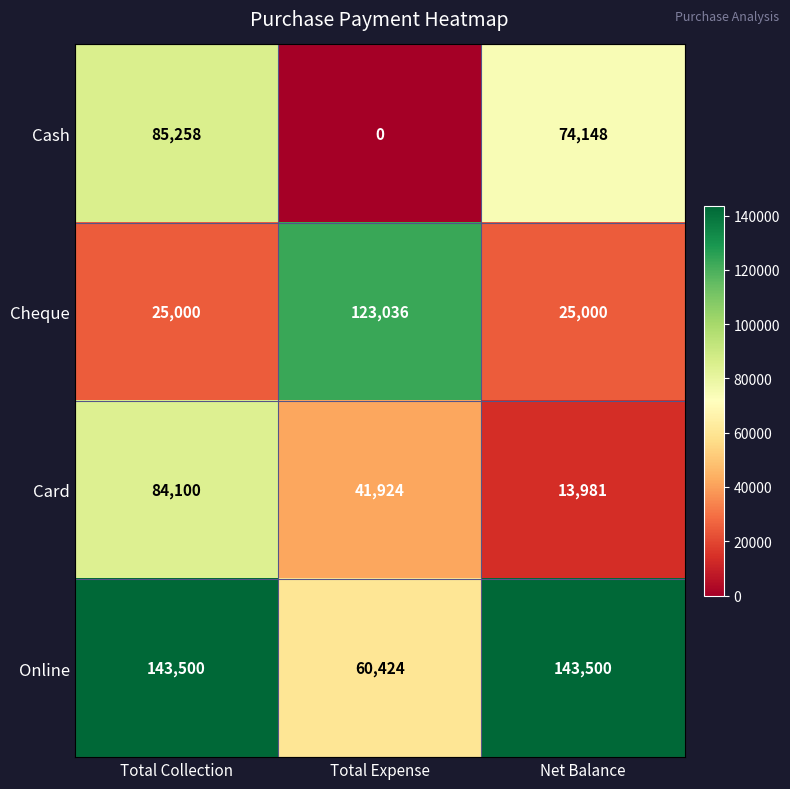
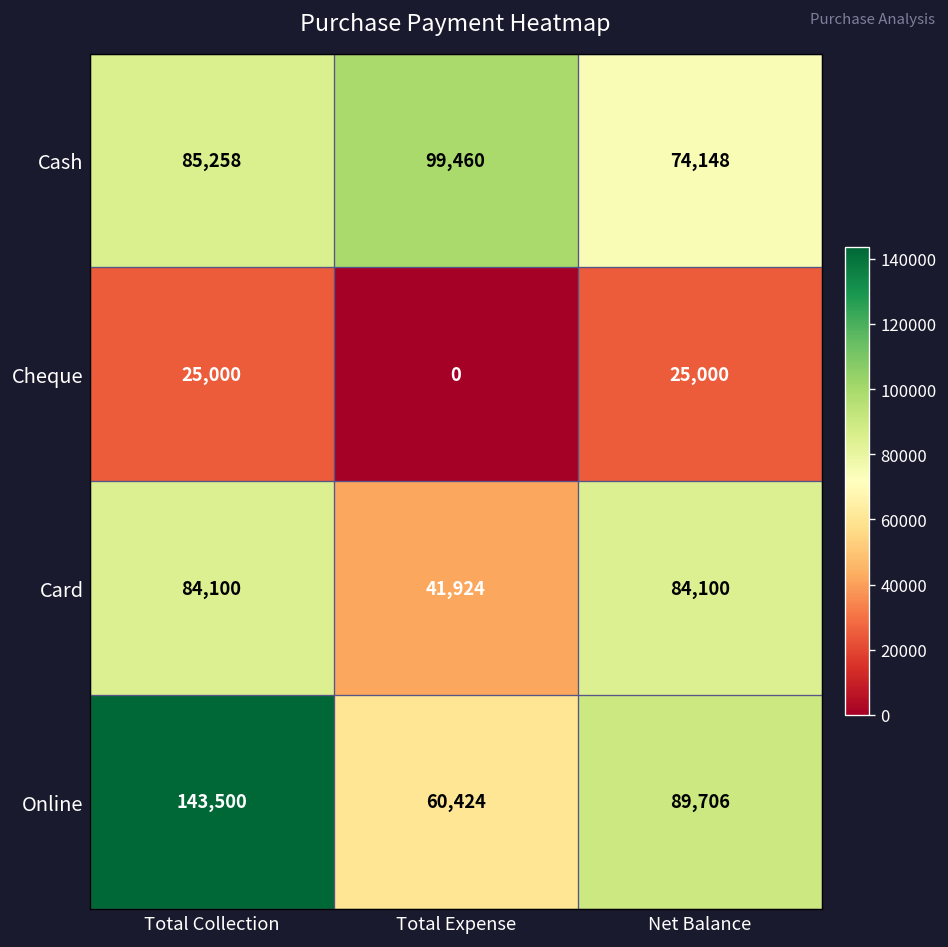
Cash, Total Expense: 0 -> 99,460
Cheque, Total Expense: 123,036 -> 0
Card, Net Balance: 13,981 -> 84,100
Online, Net Balance: 143,500 -> 89,706
